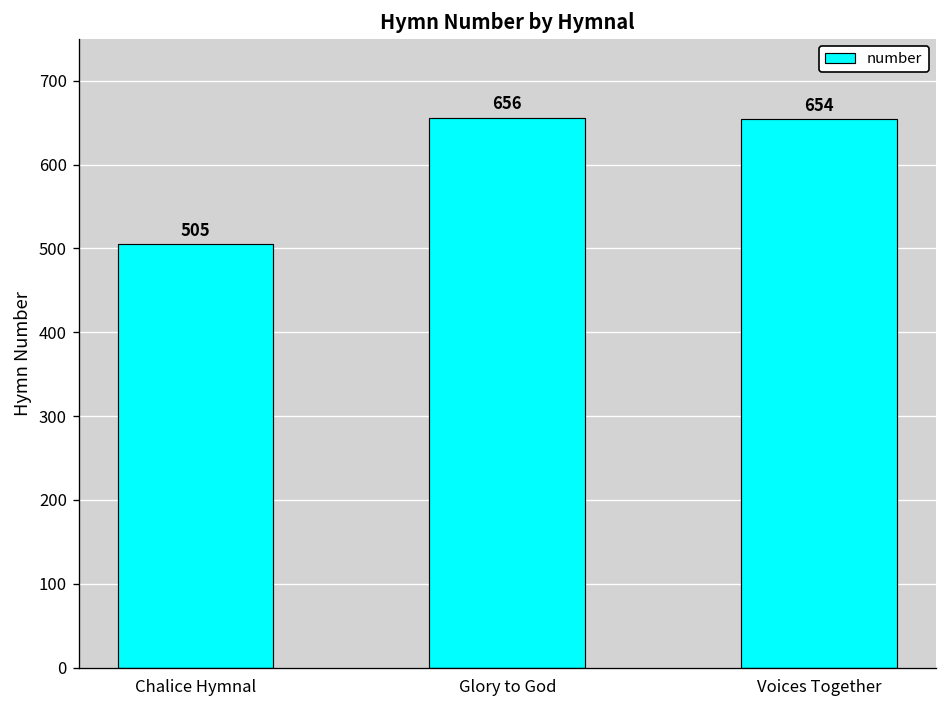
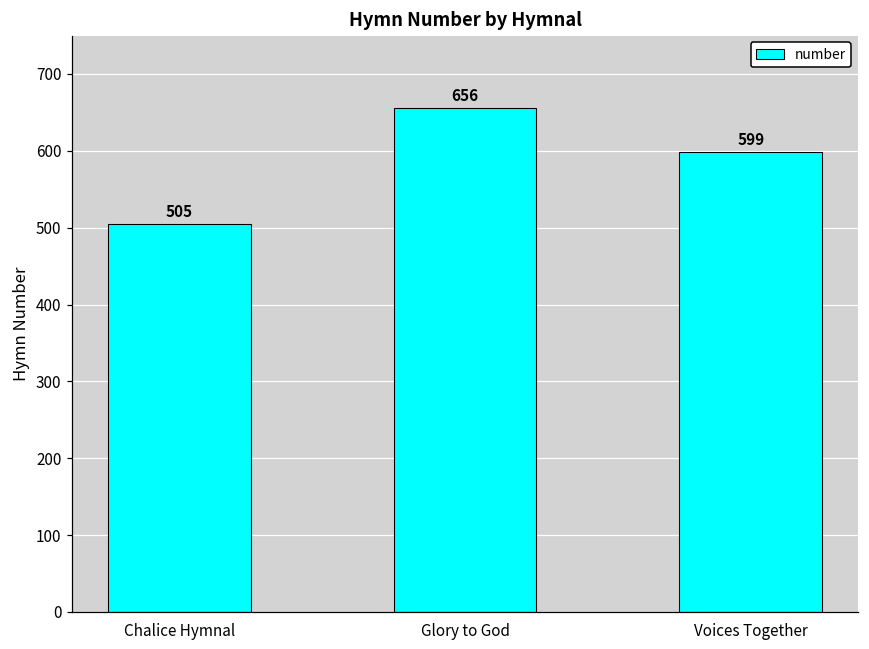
Voices Together: 654 -> 599
